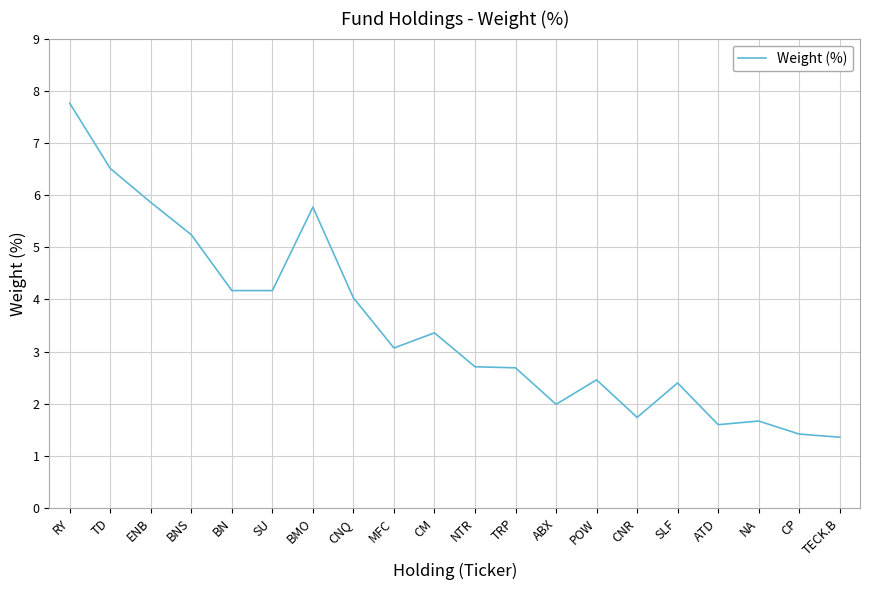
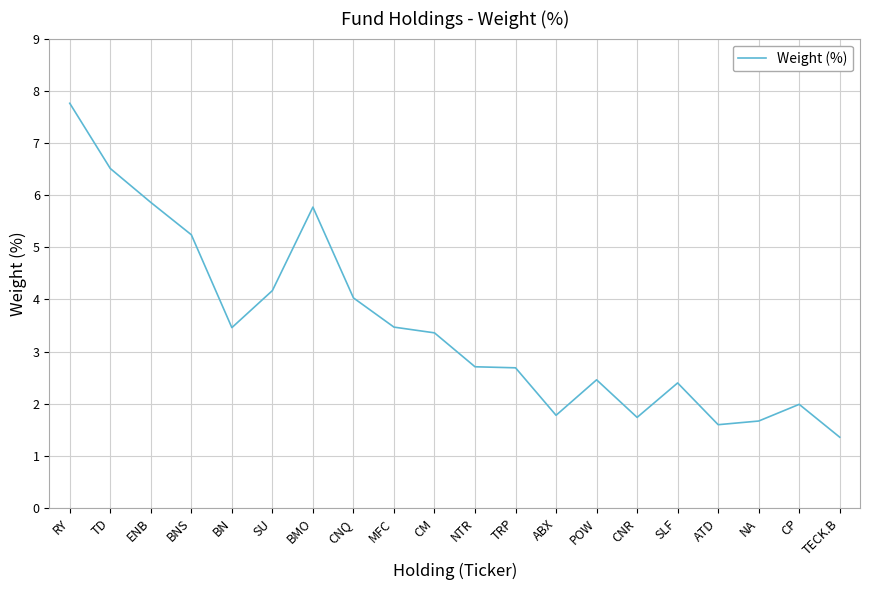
BN: 4.2 -> 3.5
MFC: 3.1 -> 3.5
ABX: 2.0 -> 1.8
CP: 1.4 -> 2.0
